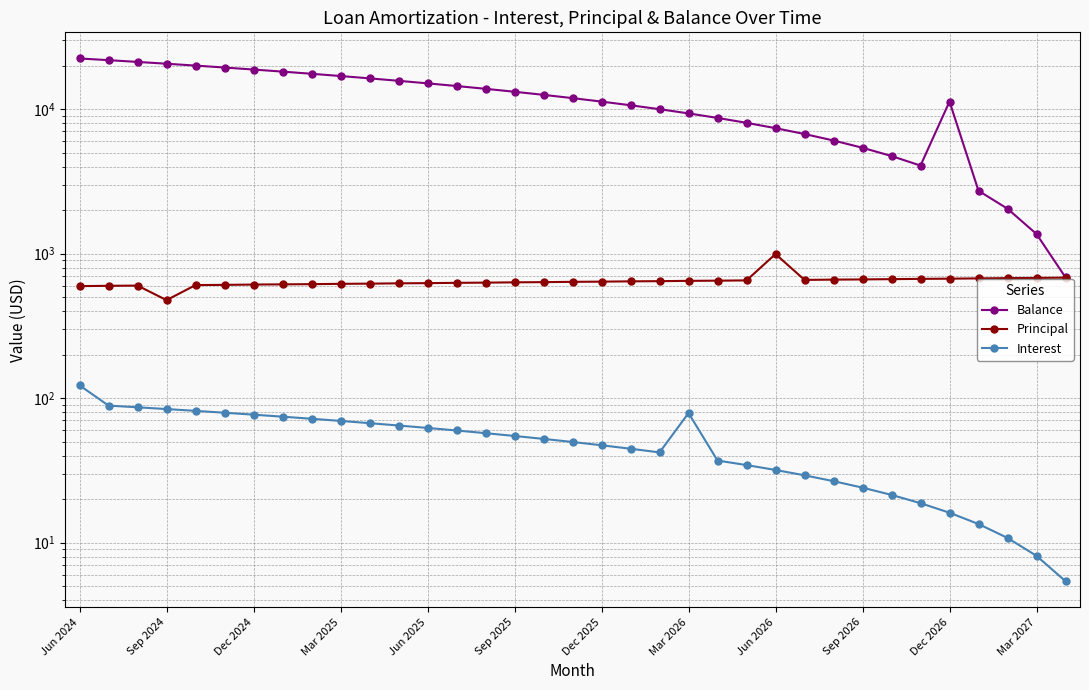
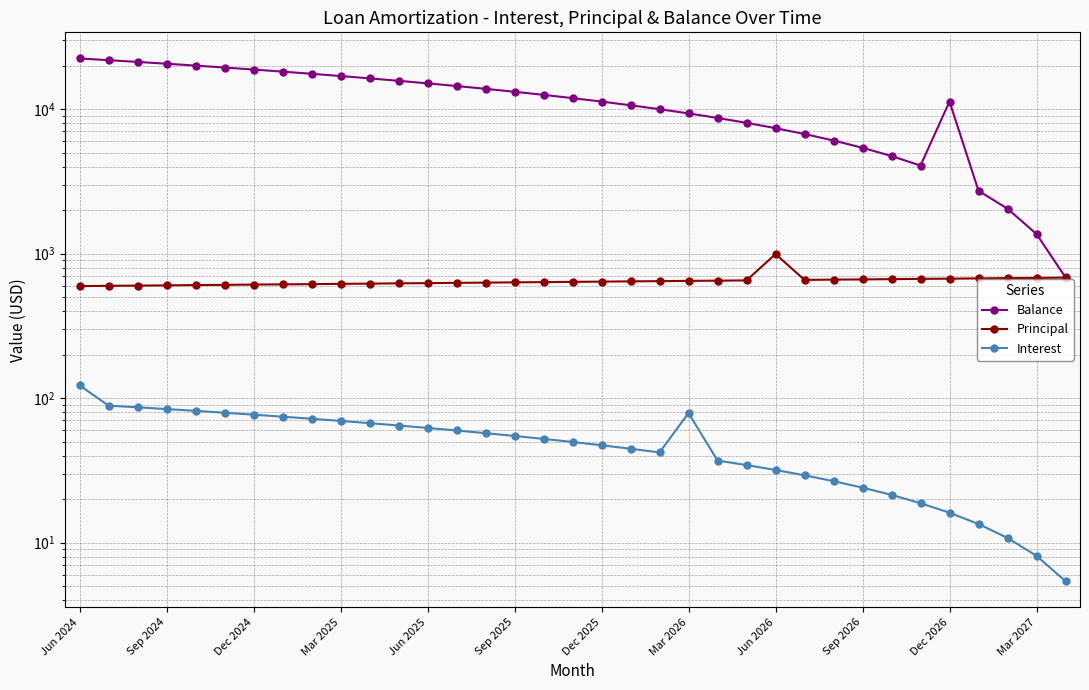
Principal, Sep 2024: 480 -> 600
